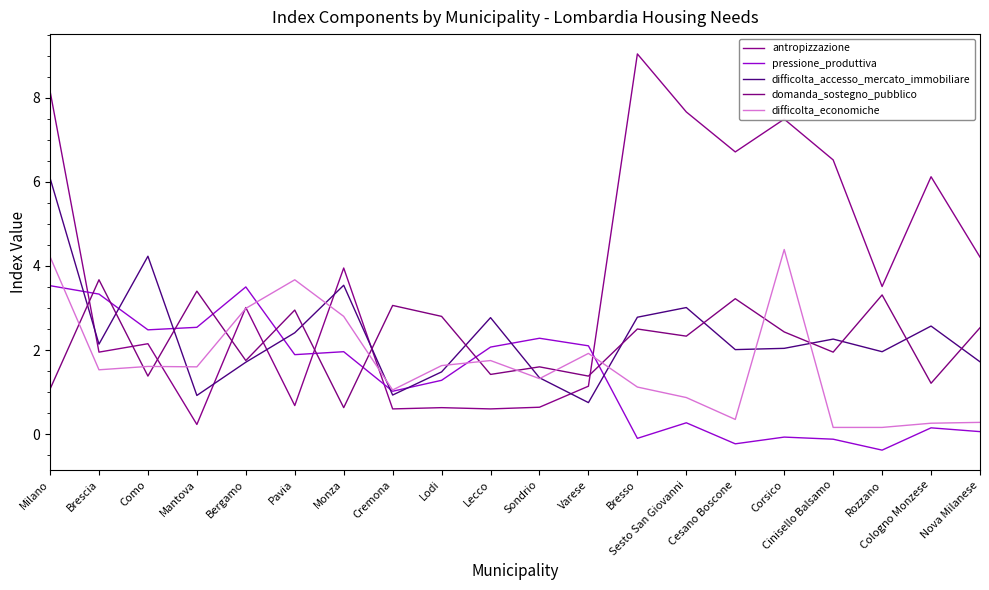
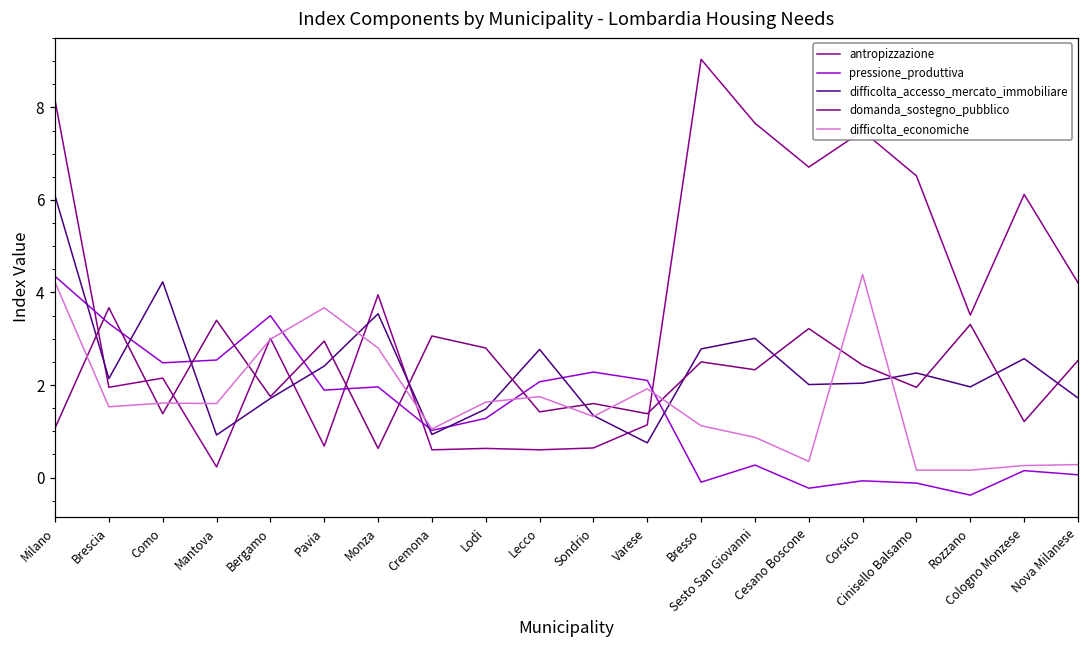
pressione_produttiva, Milano: 3.5 -> 4.4
